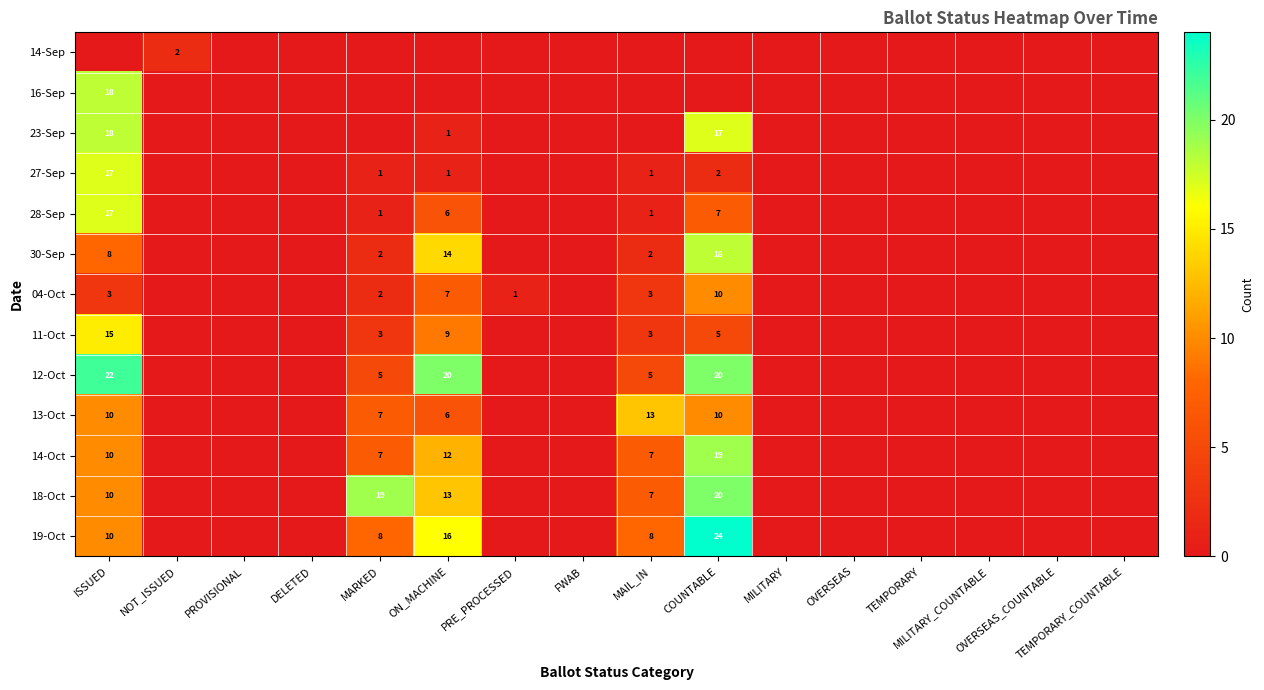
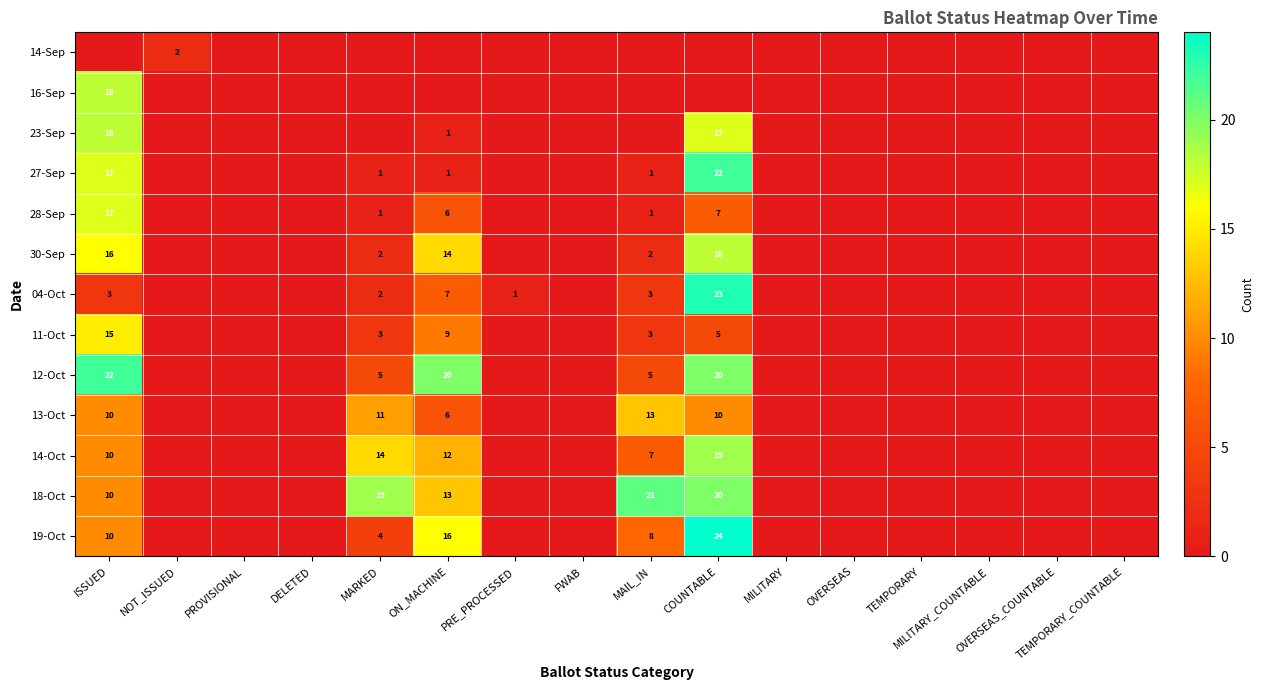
27-Sep, COUNTABLE: 2 -> 22
30-Sep, ISSUED: 8 -> 16
04-Oct, COUNTABLE: 10 -> 23
13-Oct, MARKED: 7 -> 11
14-Oct, MARKED: 7 -> 14
18-Oct, MAIL_IN: 7 -> 21
19-Oct, MARKED: 8 -> 4
